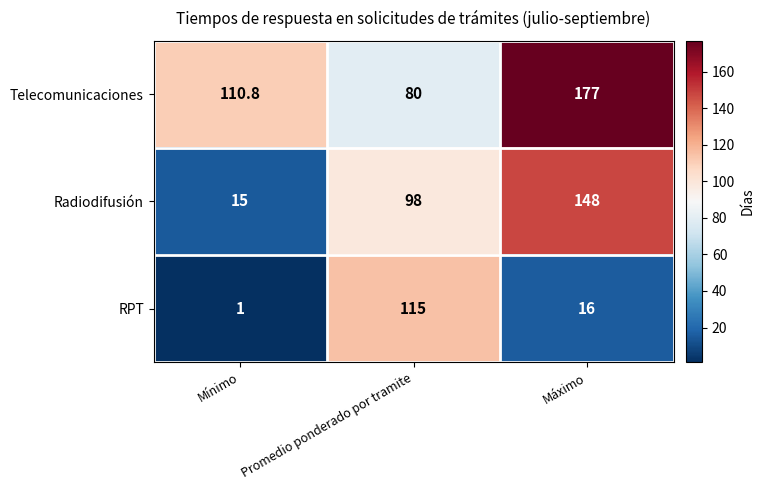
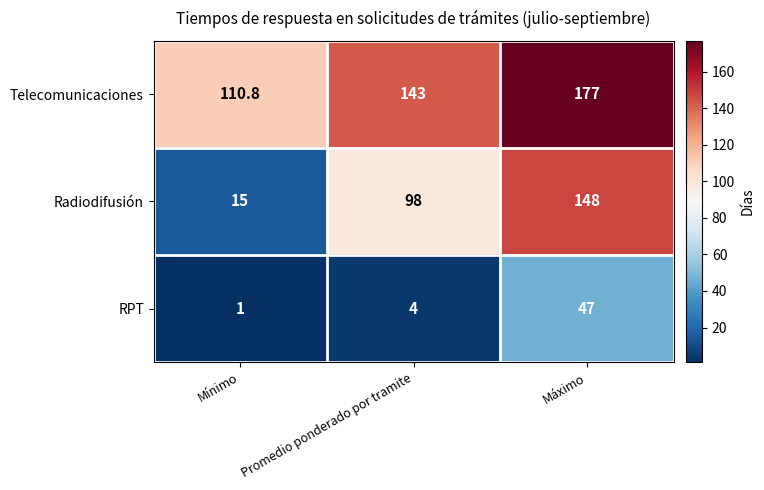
Telecomunicaciones, Promedio ponderado por tramite: 80 -> 143
RPT, Promedio ponderado por tramite: 115 -> 4
RPT, Máximo: 16 -> 47
